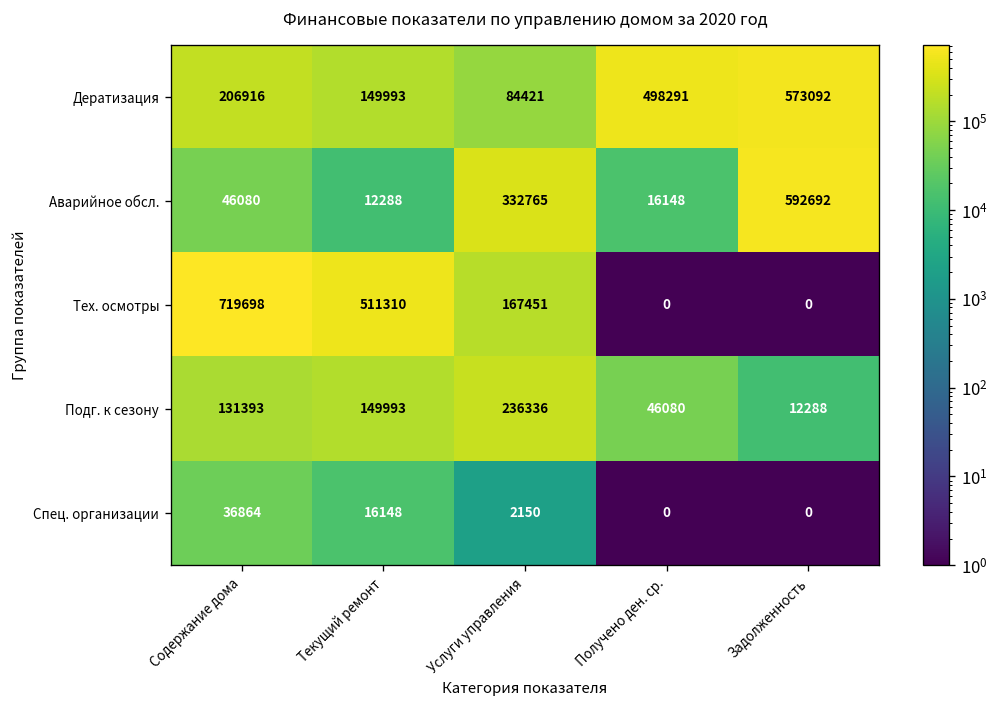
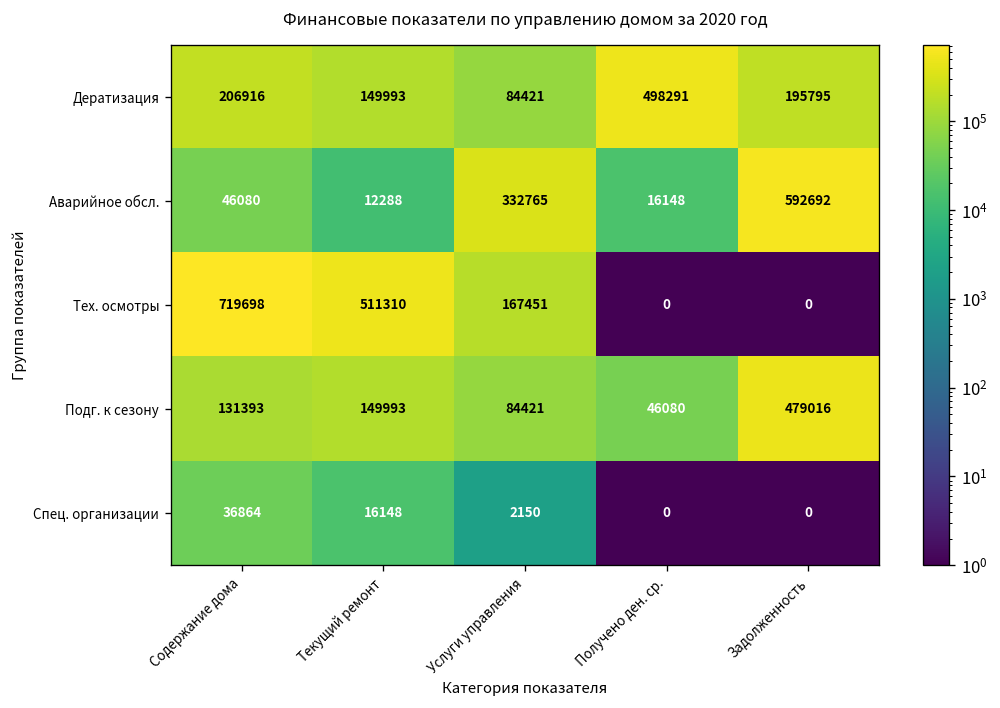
Дератизация, Задолженность: 573092 -> 195795
Подг. к сезону, Услуги управления: 236336 -> 84421
Подг. к сезону, Задолженность: 12288 -> 479016
